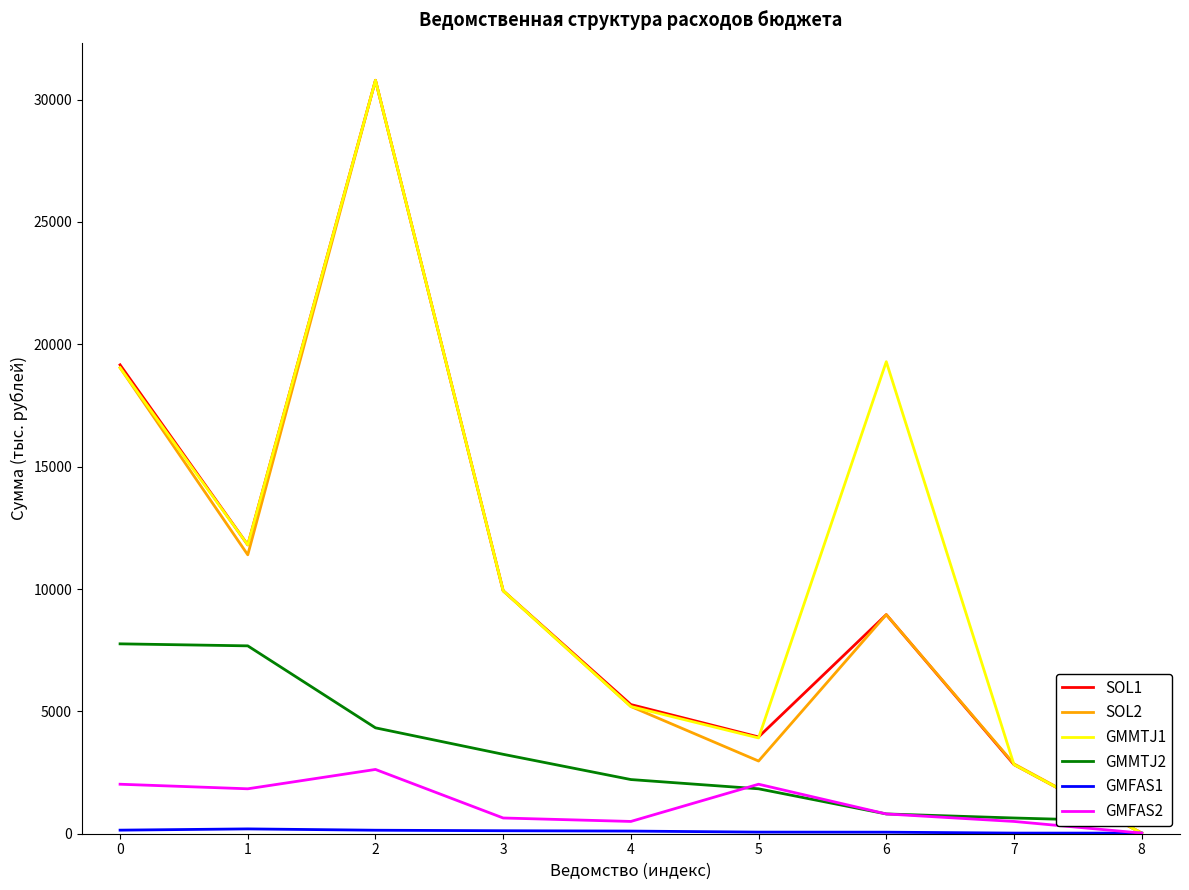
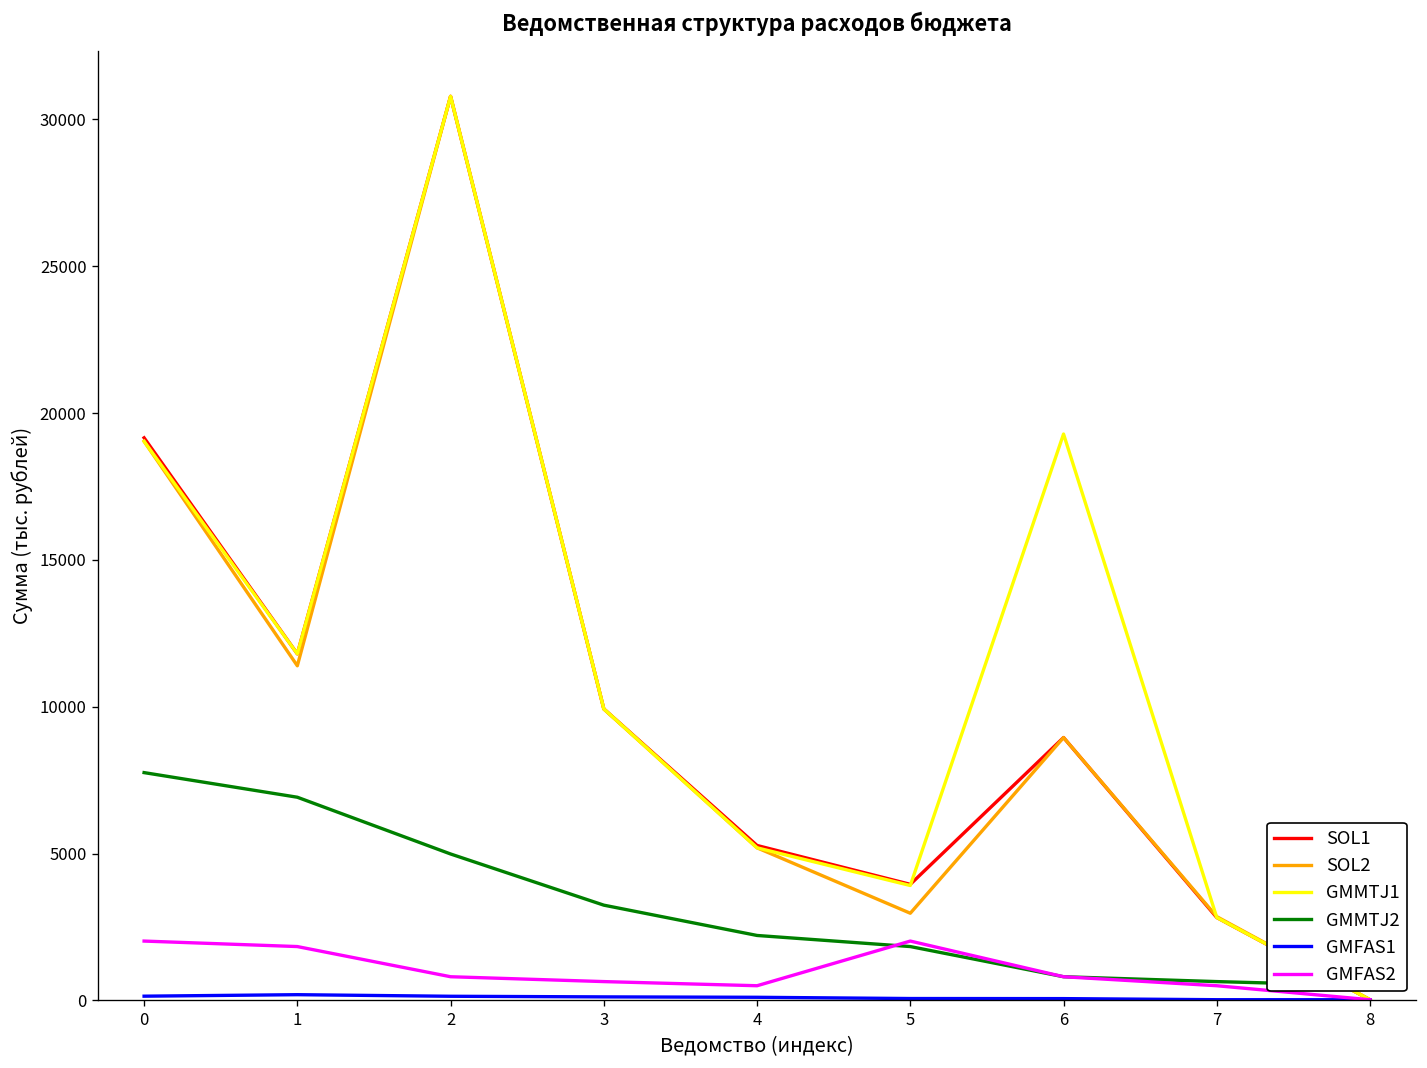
GMMTJ2, 1: 7700 -> 6900
GMMTJ2, 2: 4300 -> 5000
GMFAS2, 2: 2600 -> 800
